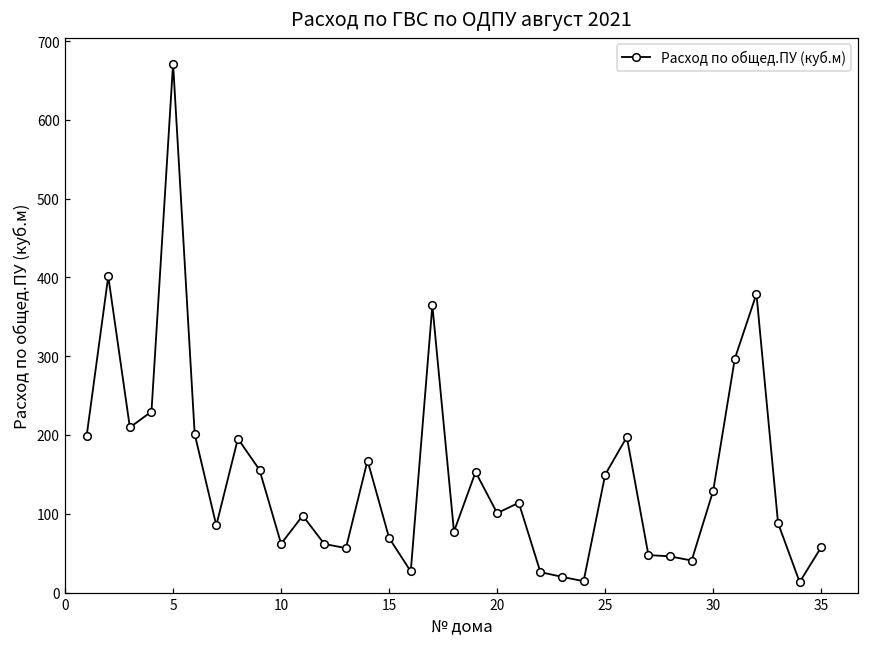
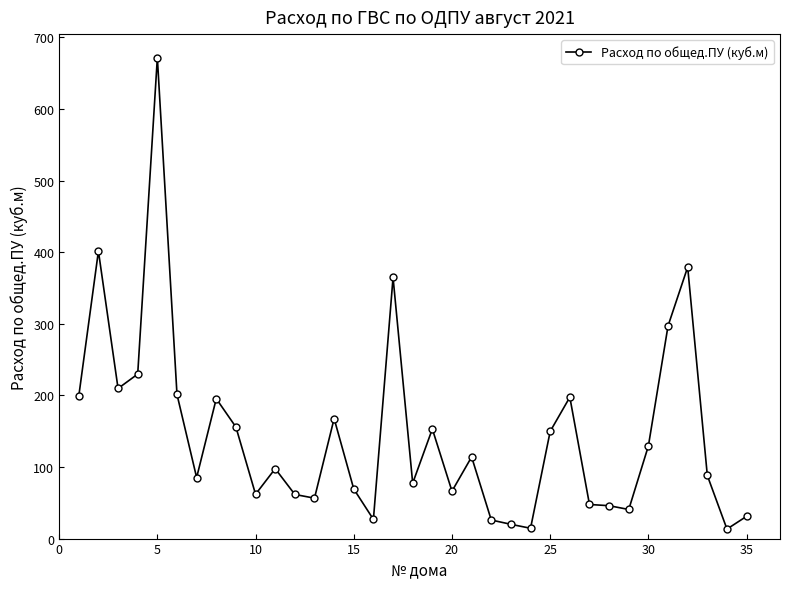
20: 100 -> 70
35: 60 -> 30
